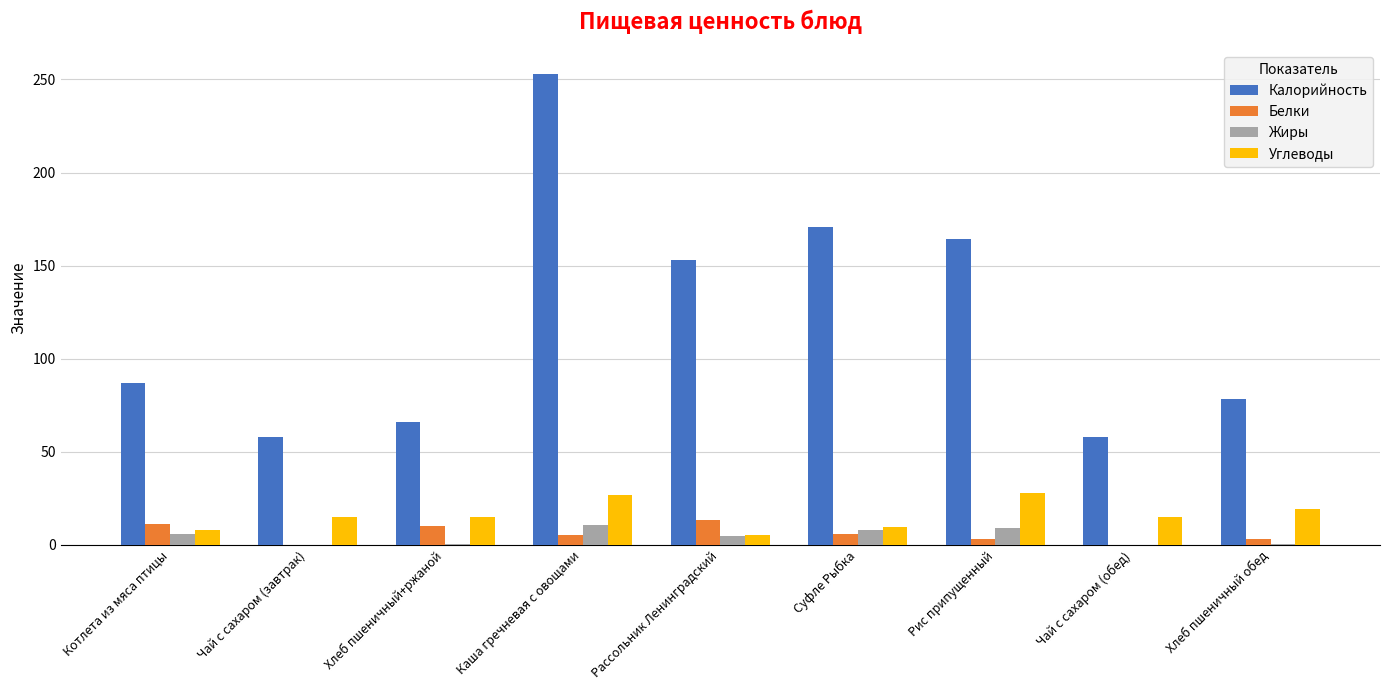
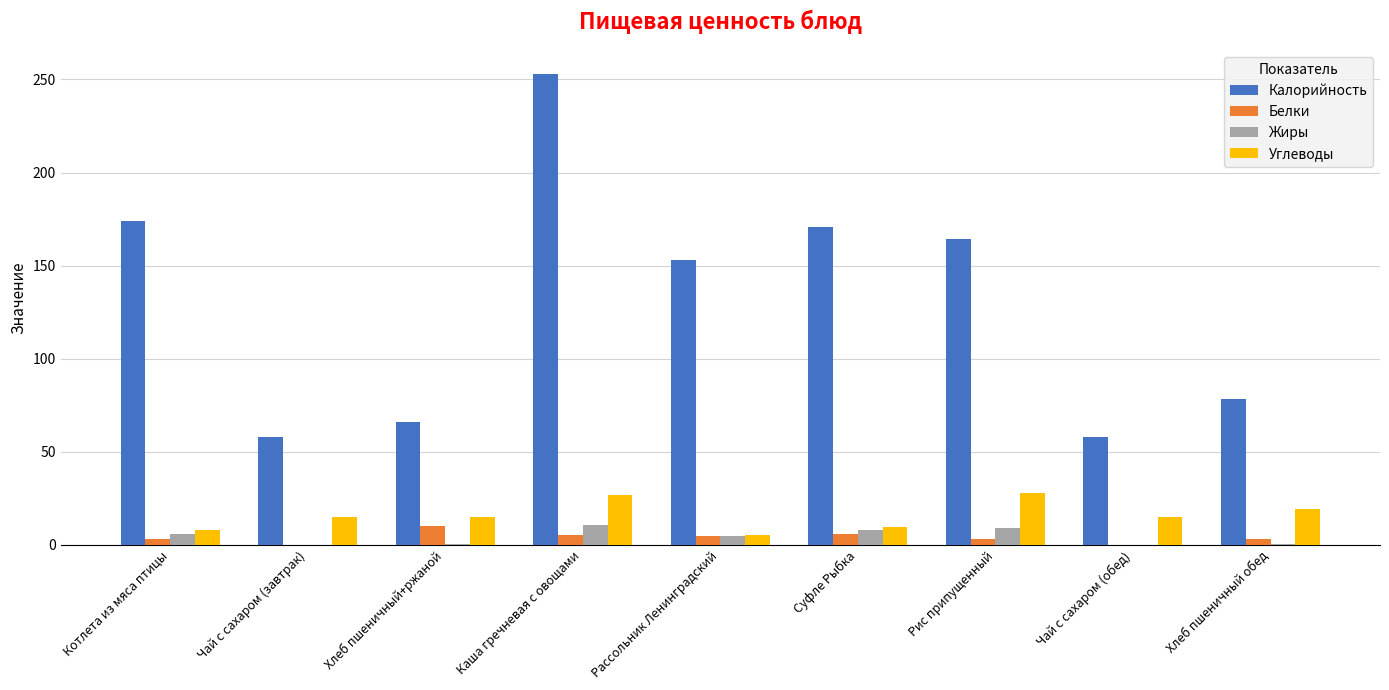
Калорийность, Котлета из мяса птицы: 87 -> 174
Белки, Котлета из мяса птицы: 11 -> 3
Белки, Рассольник Ленинградский: 13 -> 5
